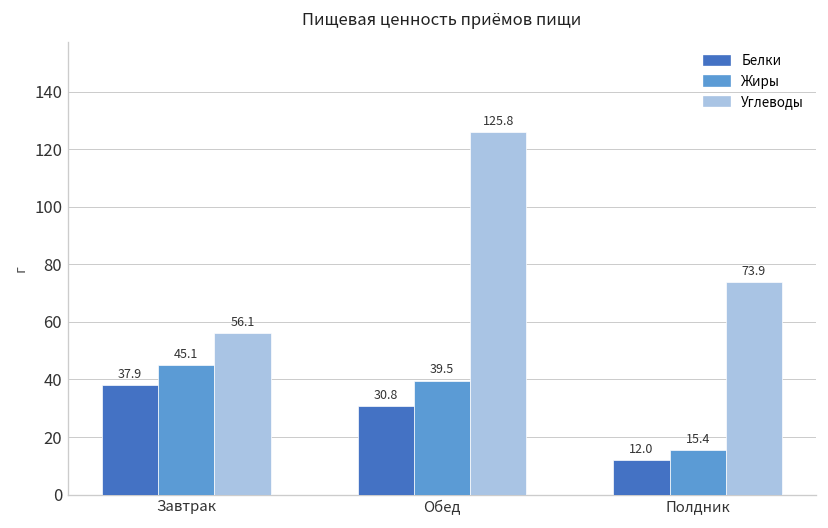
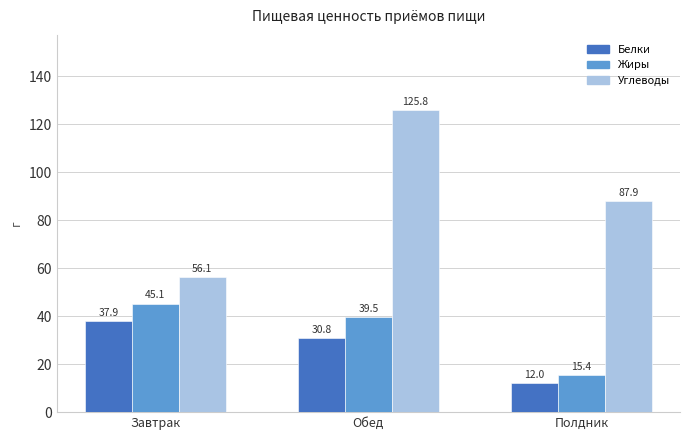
Углеводы, Полдник: 73.9 -> 87.9
